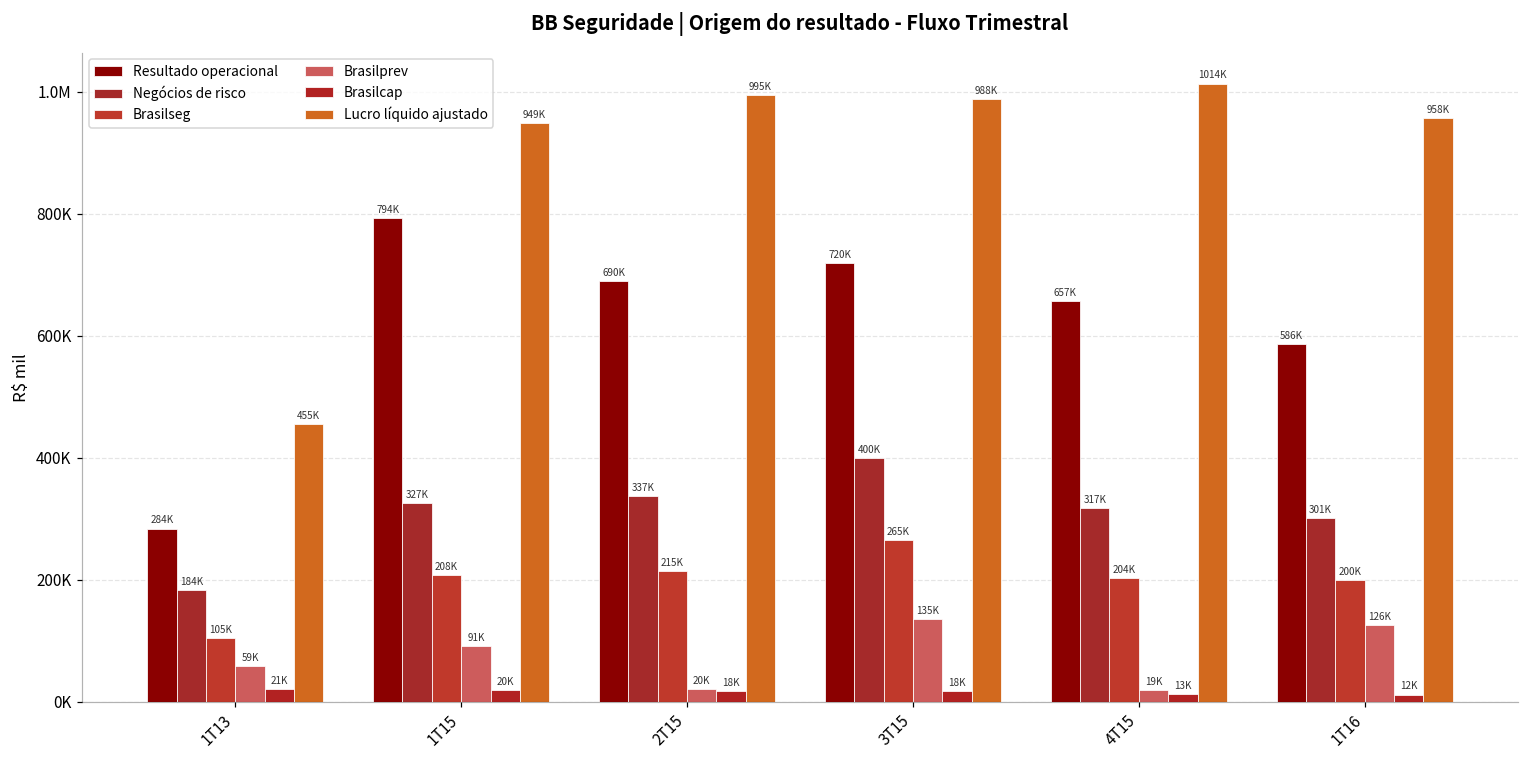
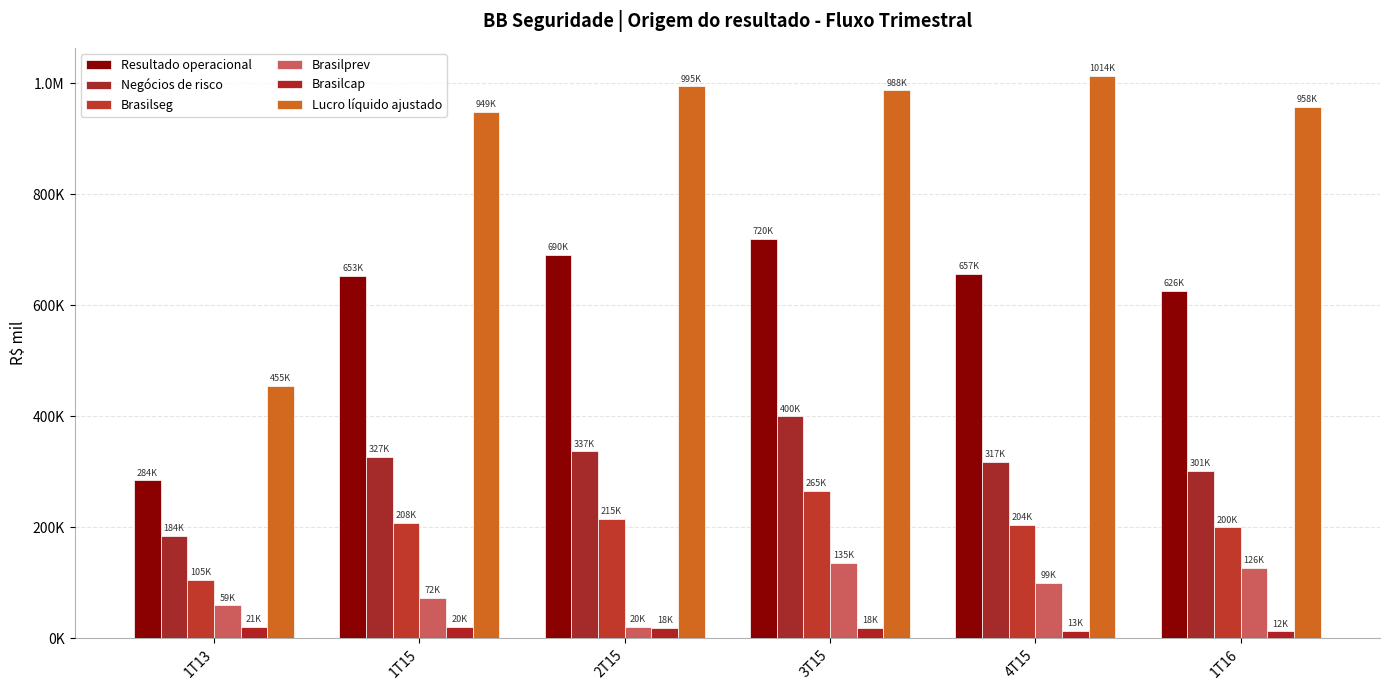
Resultado operacional, 1T15: 794K -> 653K
Brasilprev, 1T15: 91K -> 72K
Brasilprev, 4T15: 19K -> 99K
Resultado operacional, 1T16: 586K -> 626K
